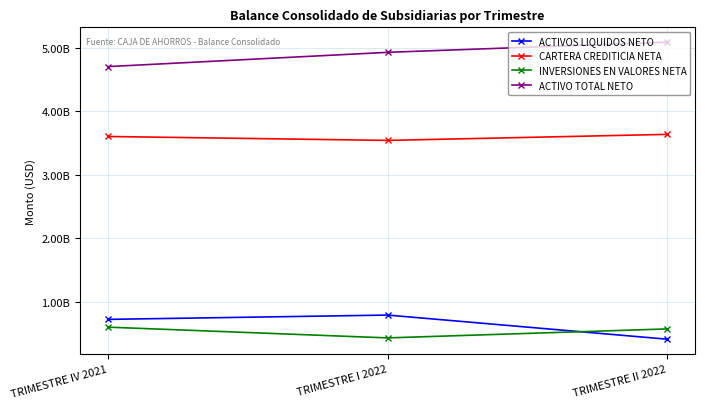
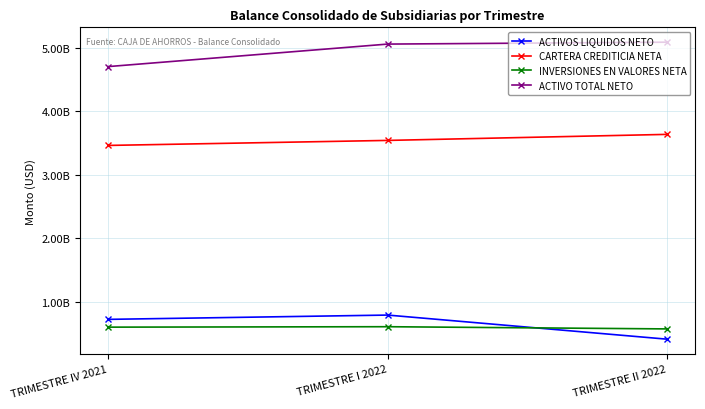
CARTERA CREDITICIA NETA, TRIMESTRE IV 2021: 3600000000 -> 3500000000
INVERSIONES EN VALORES NETA, TRIMESTRE I 2022: 400000000 -> 600000000
ACTIVO TOTAL NETO, TRIMESTRE I 2022: 4900000000 -> 5100000000
